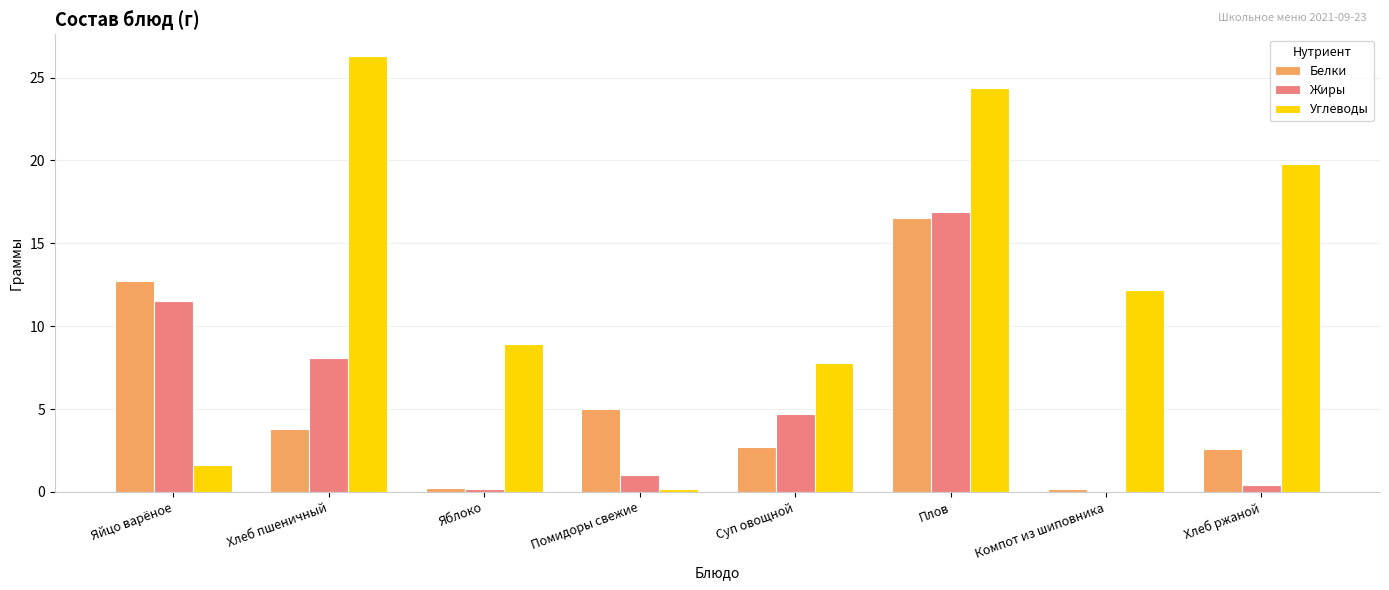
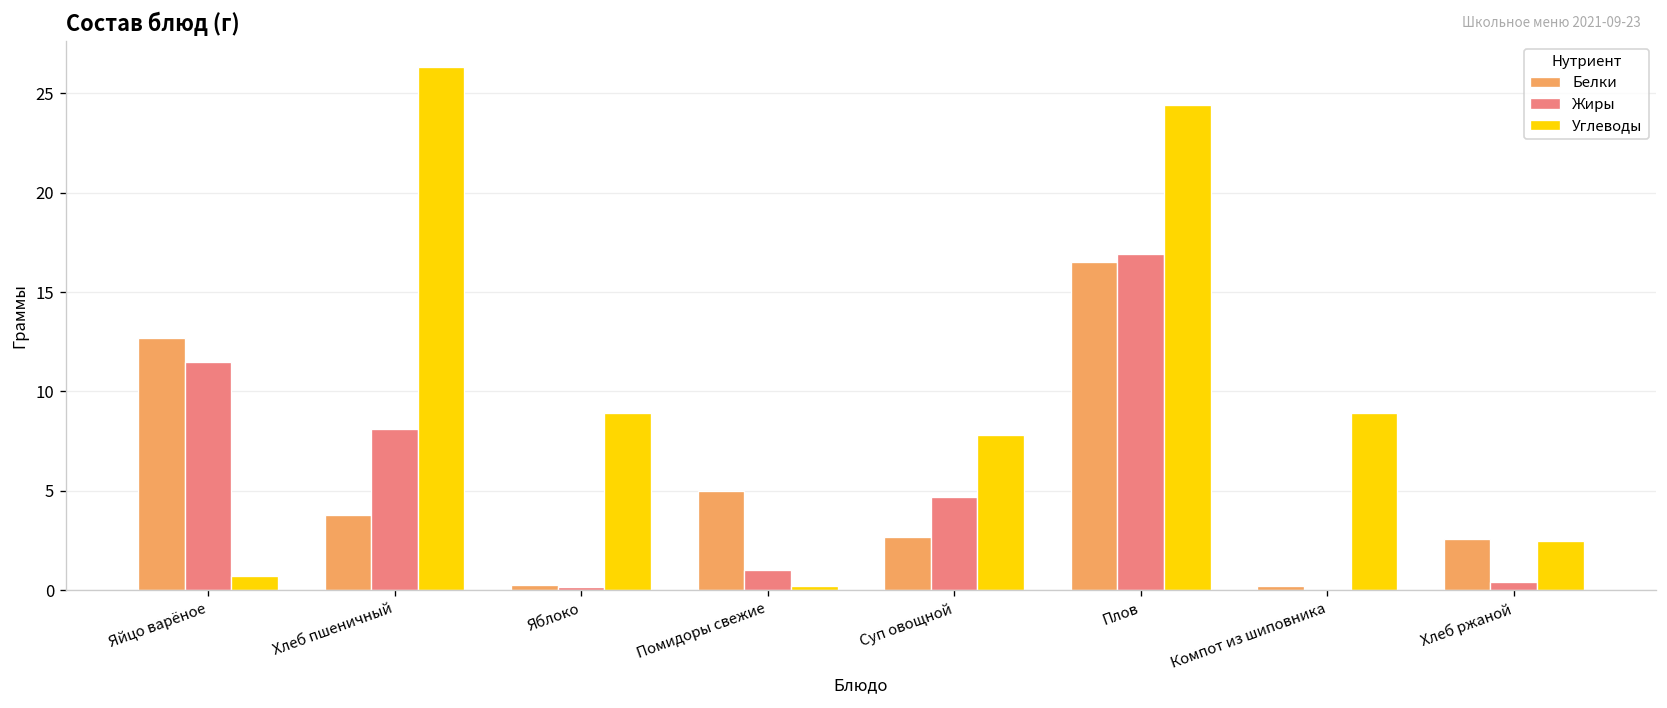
Углеводы, Яйцо варёное: 1.6 -> 0.7
Углеводы, Компот из шиповника: 12.2 -> 8.9
Углеводы, Хлеб ржаной: 19.8 -> 2.5
